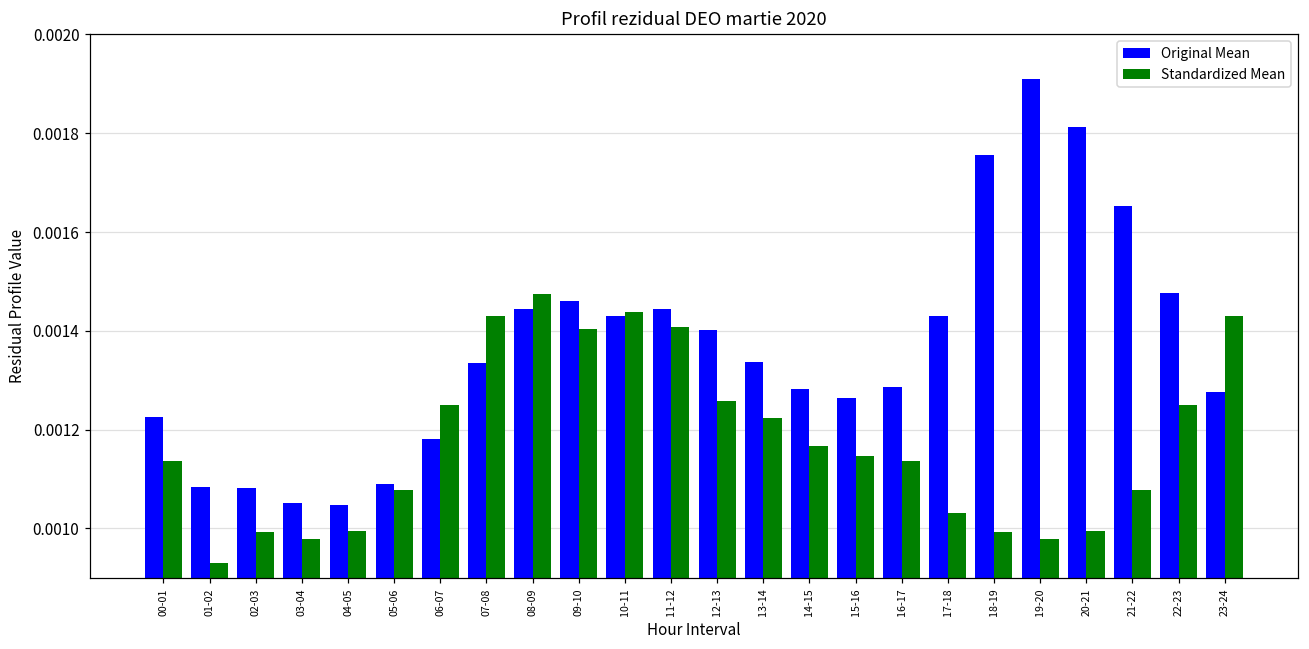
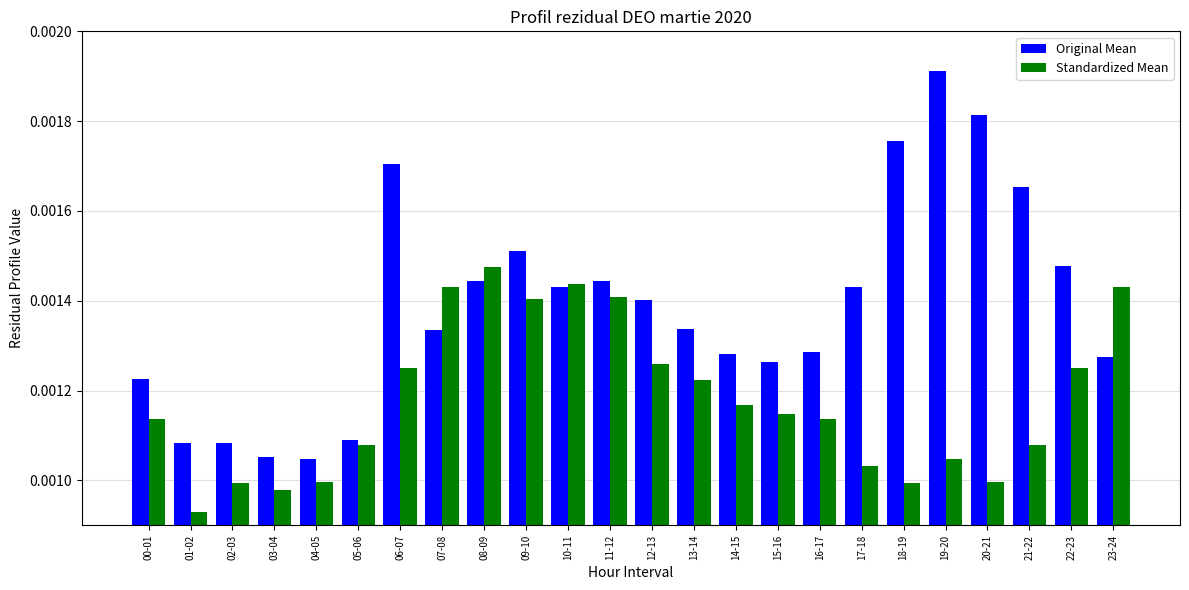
Original Mean, 06-07: 0.00118 -> 0.00170
Original Mean, 09-10: 0.00146 -> 0.00151
Standardized Mean, 19-20: 0.00098 -> 0.00105
